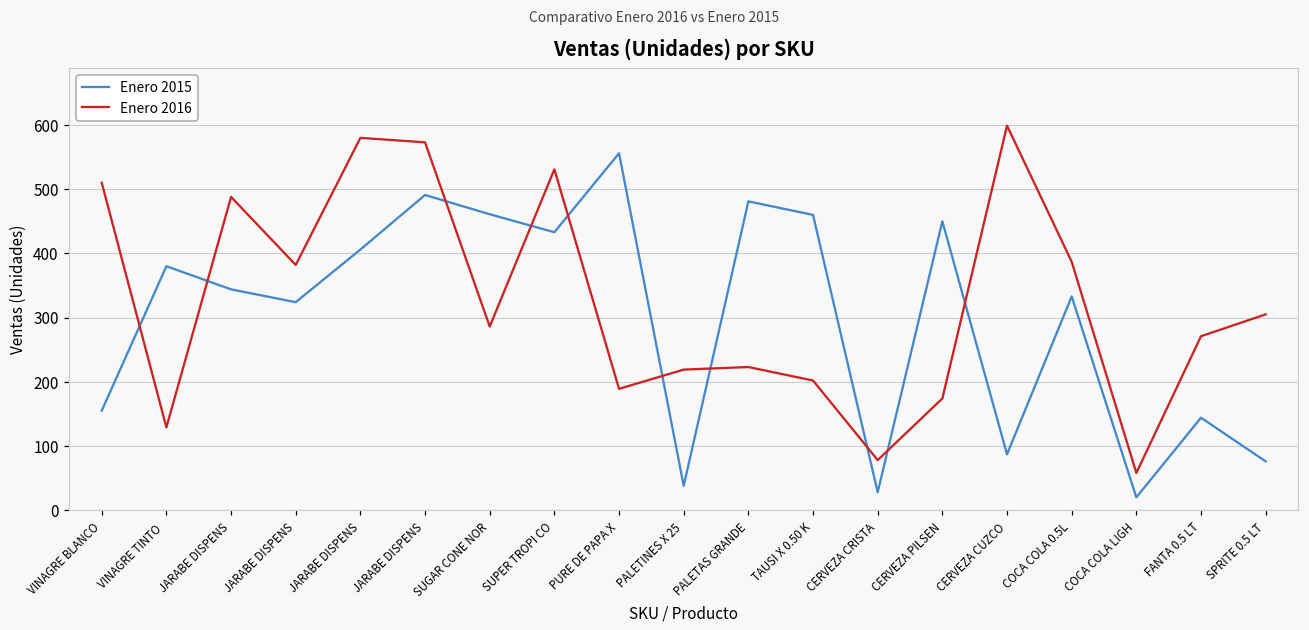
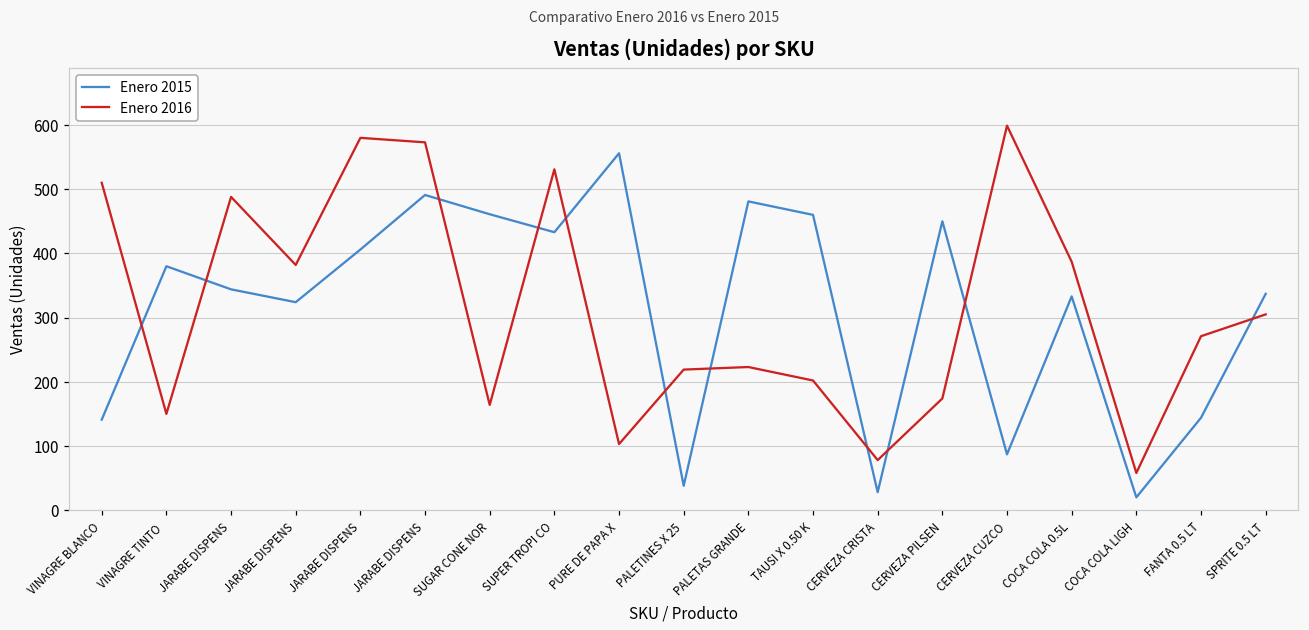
Enero 2015, VINAGRE BLANCO: 160 -> 140
Enero 2016, VINAGRE TINTO: 130 -> 150
Enero 2016, SUGAR CONE NOR: 290 -> 160
Enero 2016, PURE DE PAPA X: 190 -> 100
Enero 2015, SPRITE 0.5 LT: 80 -> 340
